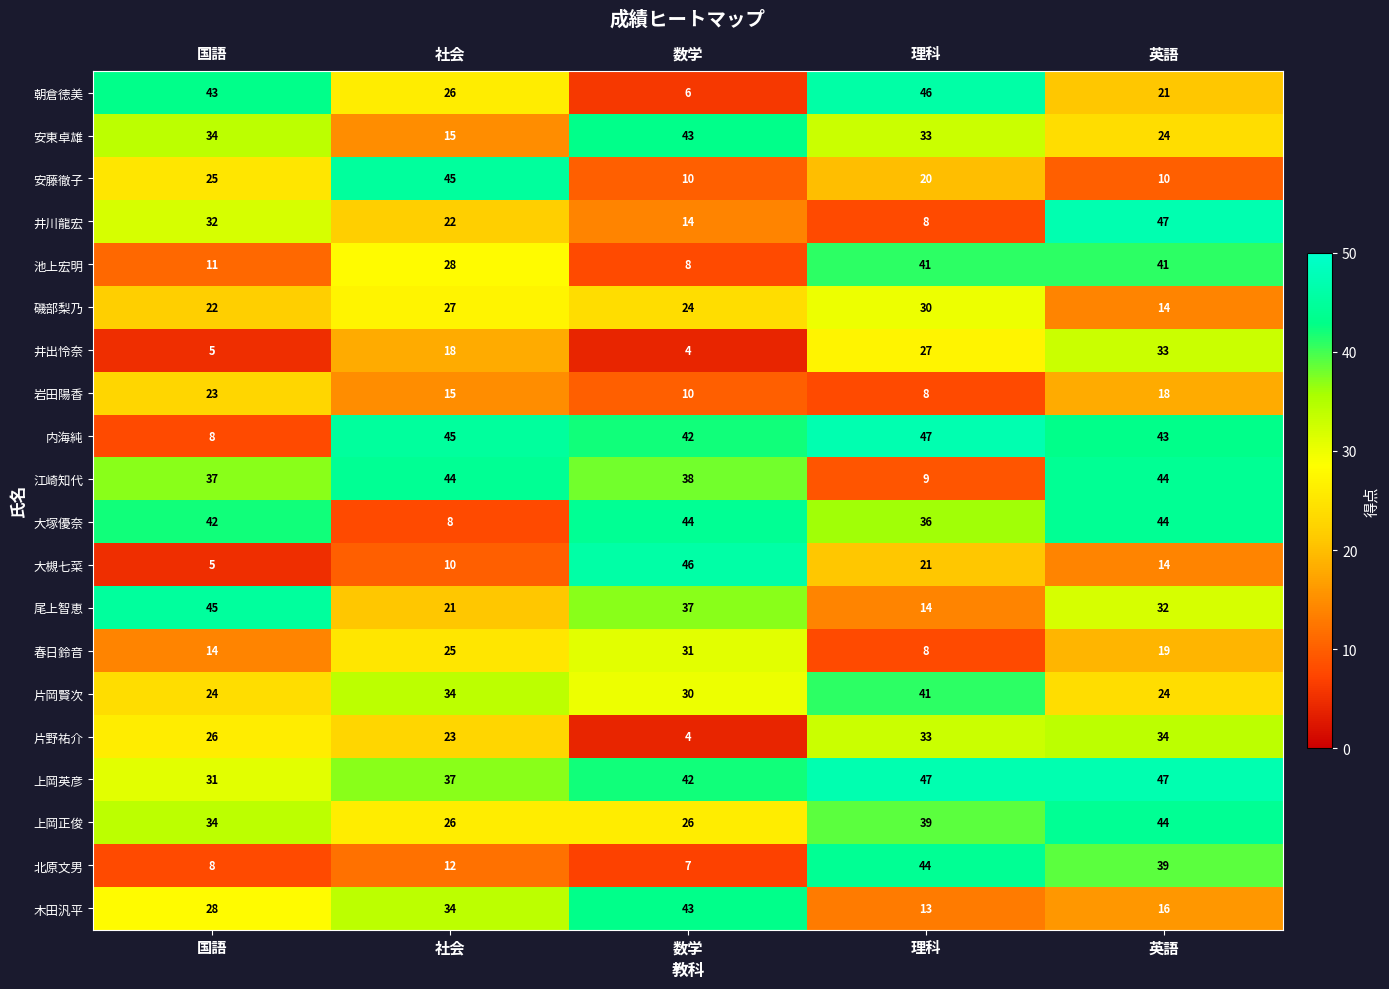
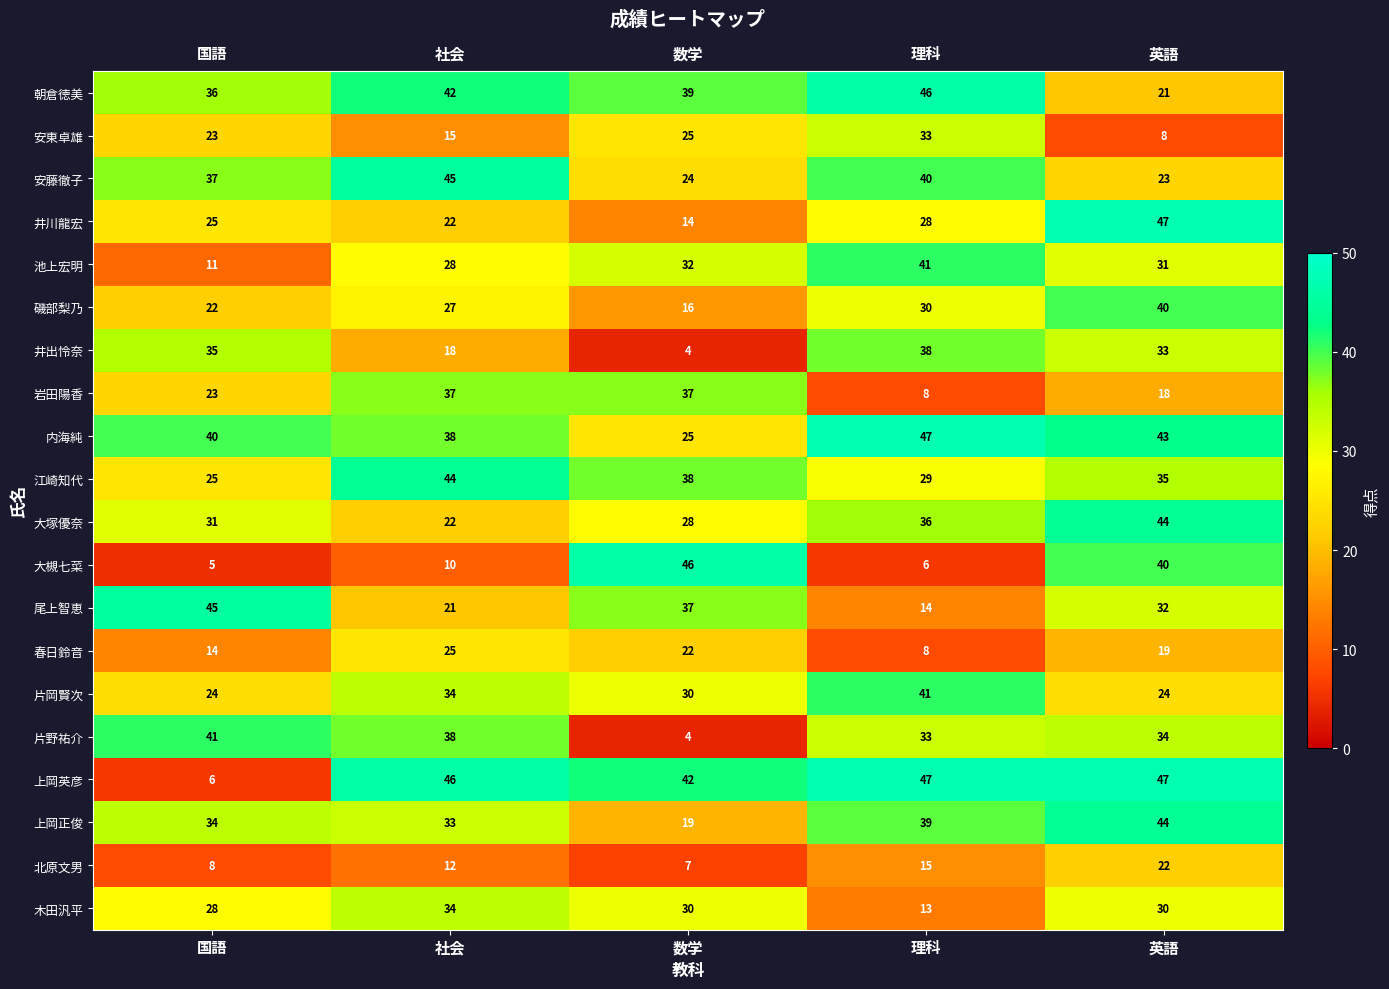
朝倉徳美, 国語: 43 -> 36
朝倉徳美, 社会: 26 -> 42
朝倉徳美, 数学: 6 -> 39
安東卓雄, 国語: 34 -> 23
安東卓雄, 数学: 43 -> 25
安東卓雄, 英語: 24 -> 8
安藤徹子, 国語: 25 -> 37
安藤徹子, 数学: 10 -> 24
安藤徹子, 理科: 20 -> 40
安藤徹子, 英語: 10 -> 23
井川龍宏, 国語: 32 -> 25
井川龍宏, 理科: 8 -> 28
池上宏明, 数学: 8 -> 32
池上宏明, 英語: 41 -> 31
磯部梨乃, 数学: 24 -> 16
磯部梨乃, 英語: 14 -> 40
井出怜奈, 国語: 5 -> 35
井出怜奈, 理科: 27 -> 38
岩田陽香, 社会: 15 -> 37
岩田陽香, 数学: 10 -> 37
内海純, 国語: 8 -> 40
内海純, 社会: 45 -> 38
内海純, 数学: 42 -> 25
江崎知代, 国語: 37 -> 25
江崎知代, 理科: 9 -> 29
江崎知代, 英語: 44 -> 35
大塚優奈, 国語: 42 -> 31
大塚優奈, 社会: 8 -> 22
大塚優奈, 数学: 44 -> 28
大槻七菜, 理科: 21 -> 6
大槻七菜, 英語: 14 -> 40
春日鈴音, 数学: 31 -> 22
片野祐介, 国語: 26 -> 41
片野祐介, 社会: 23 -> 38
上岡英彦, 国語: 31 -> 6
上岡英彦, 社会: 37 -> 46
上岡正俊, 社会: 26 -> 33
上岡正俊, 数学: 26 -> 19
北原文男, 理科: 44 -> 15
北原文男, 英語: 39 -> 22
木田汎平, 数学: 43 -> 30
木田汎平, 英語: 16 -> 30
